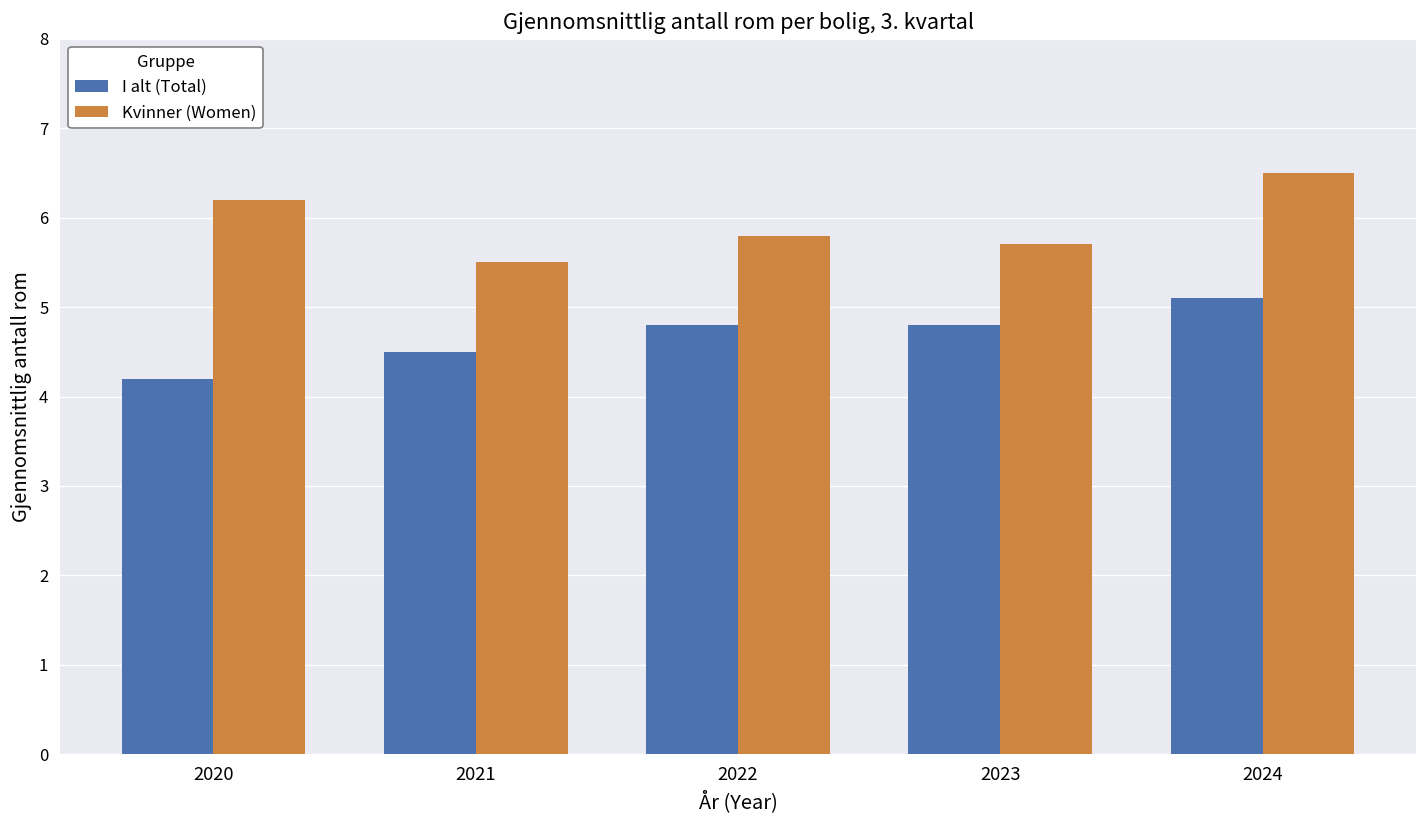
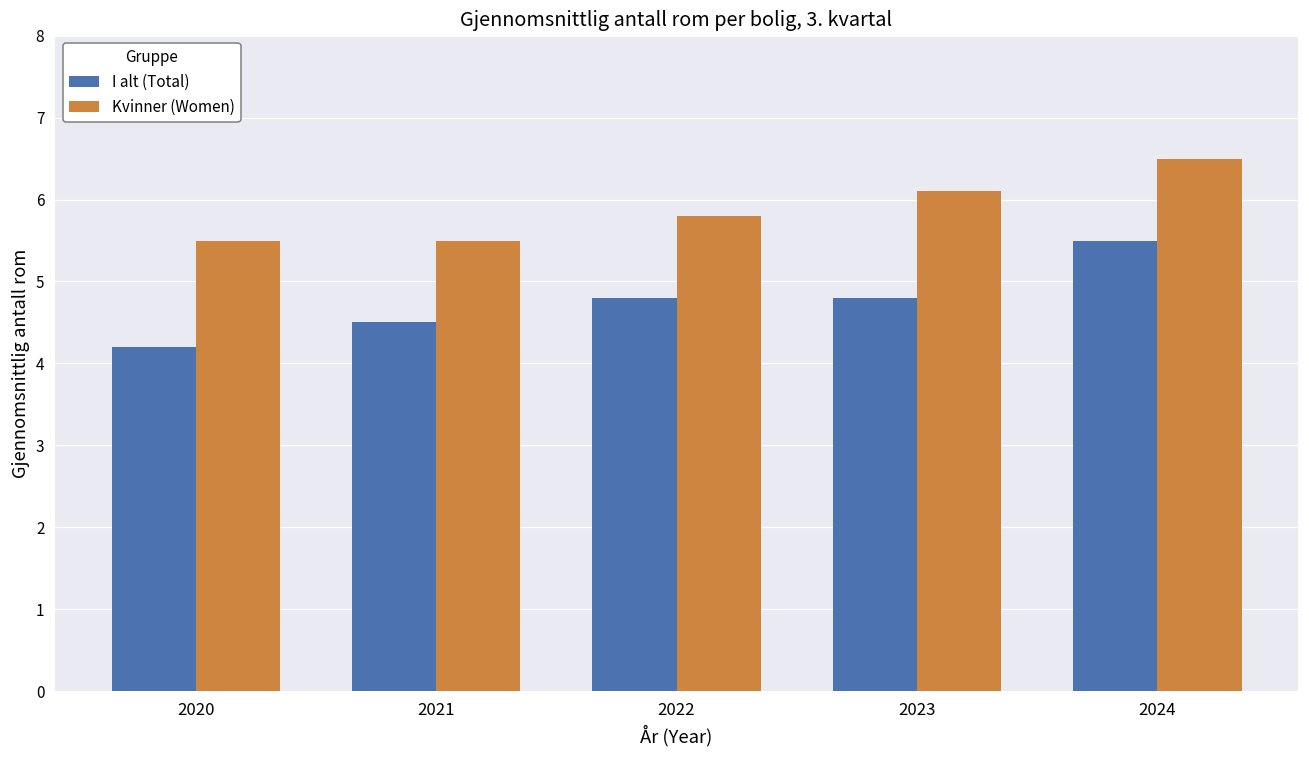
Kvinner (Women), 2020: 6.2 -> 5.5
Kvinner (Women), 2023: 5.7 -> 6.1
I alt (Total), 2024: 5.1 -> 5.5
